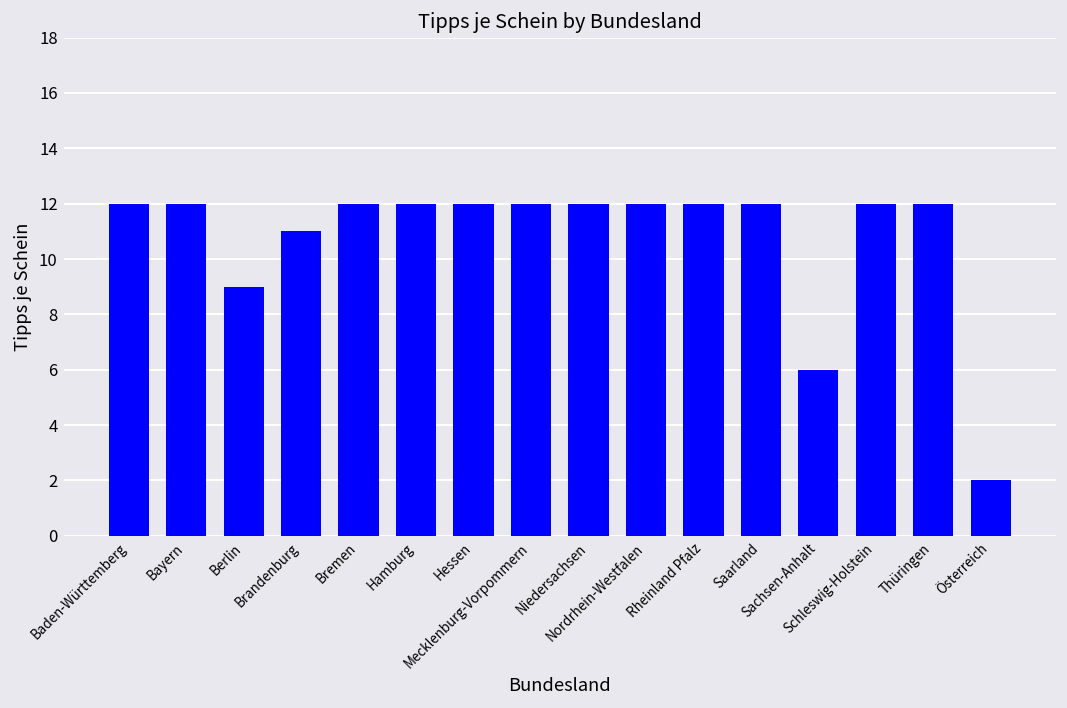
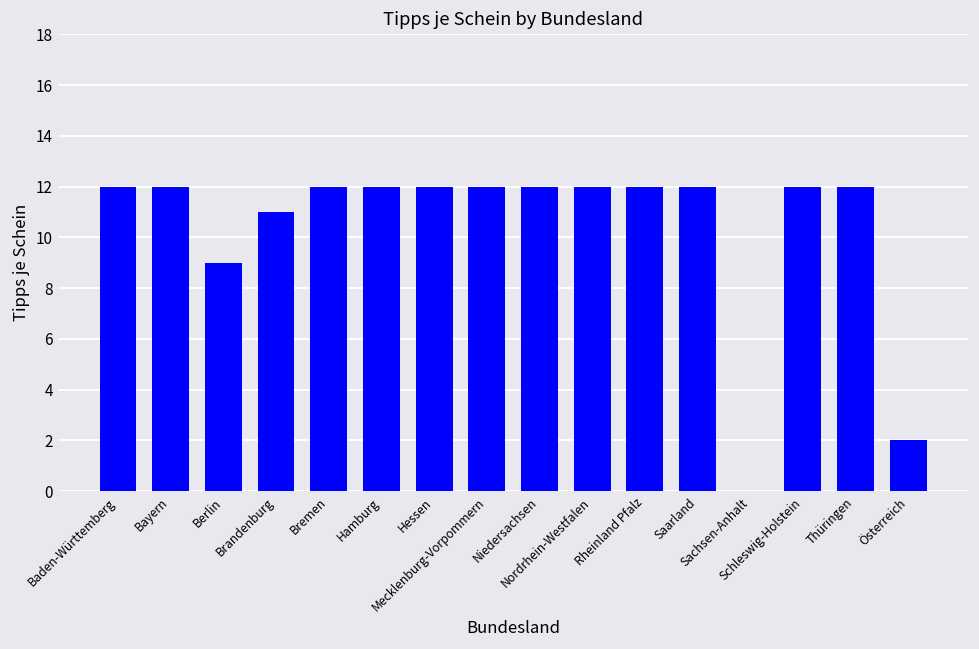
Sachsen-Anhalt: 6 -> 0
